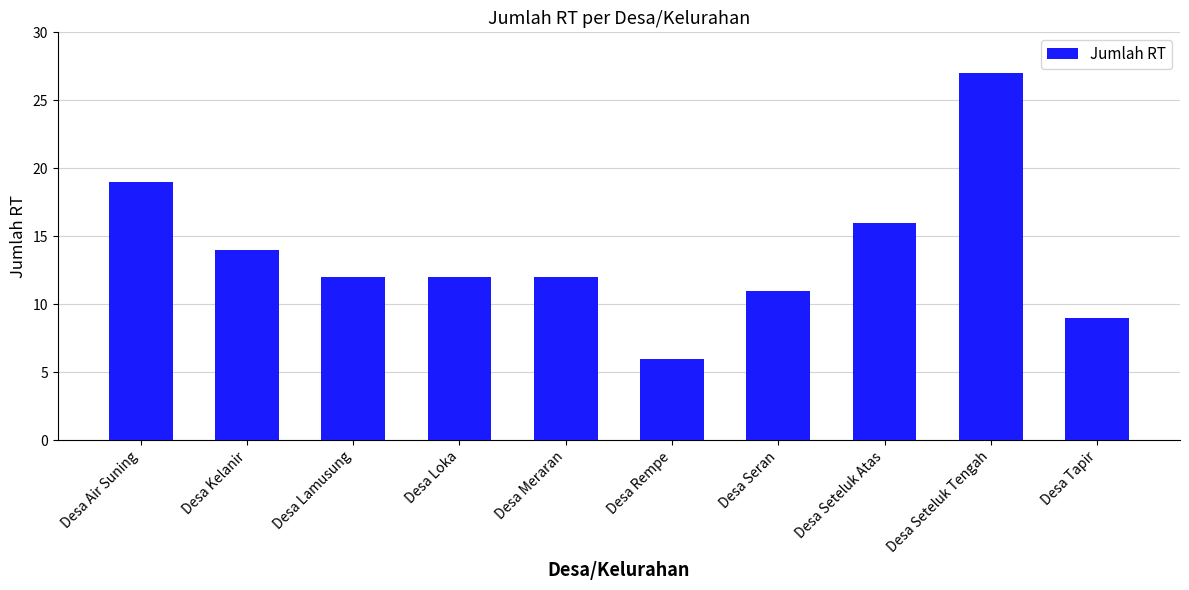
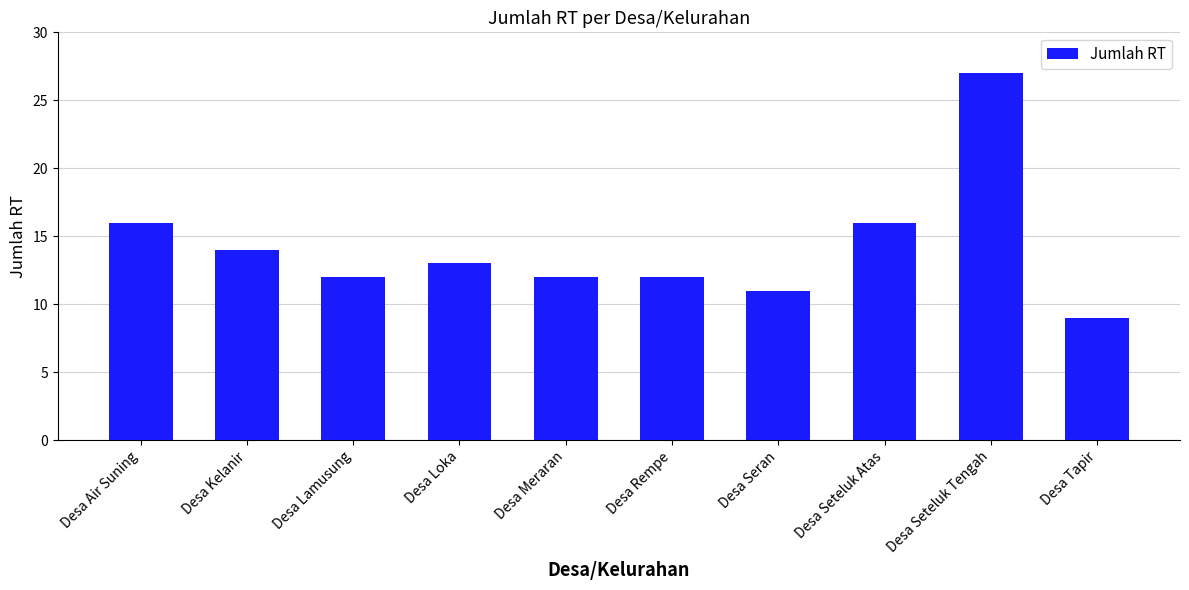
Desa Air Suning: 19 -> 16
Desa Loka: 12 -> 13
Desa Rempe: 6 -> 12
